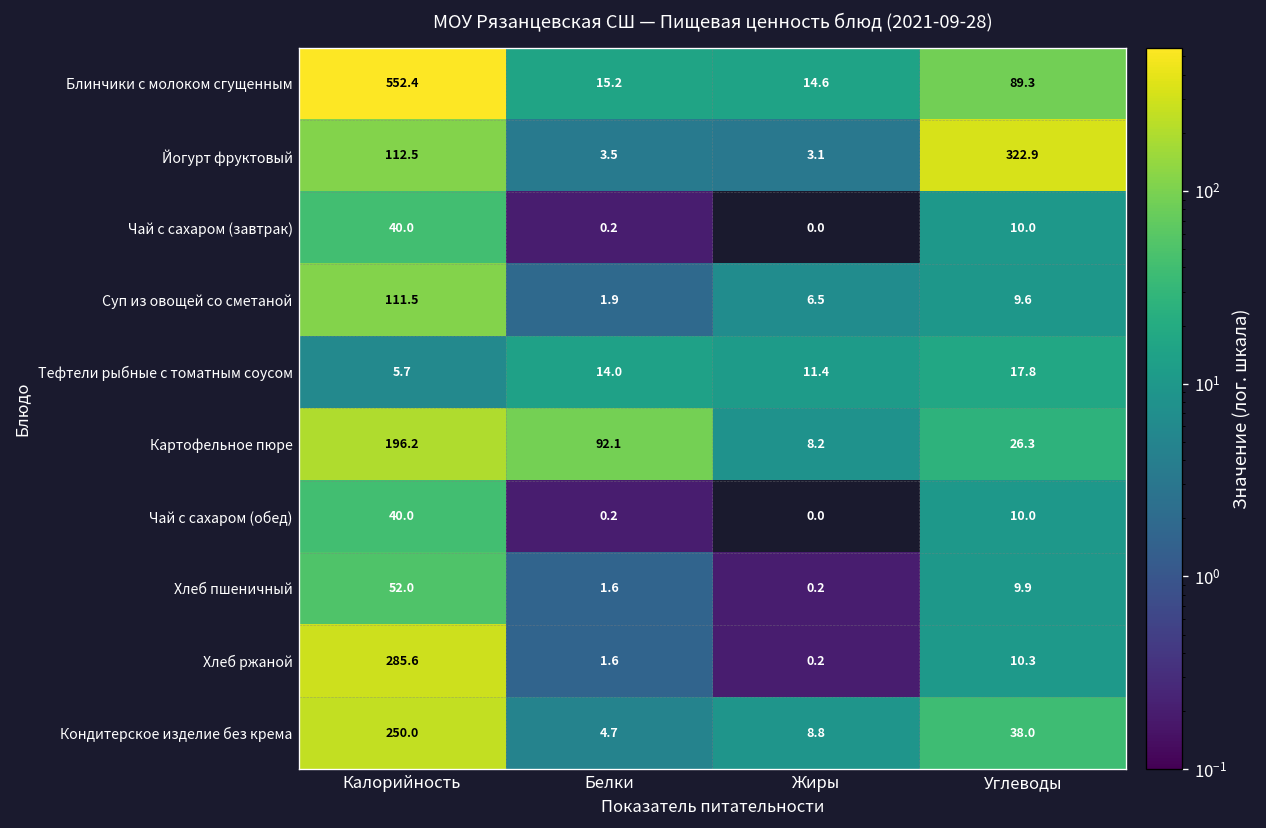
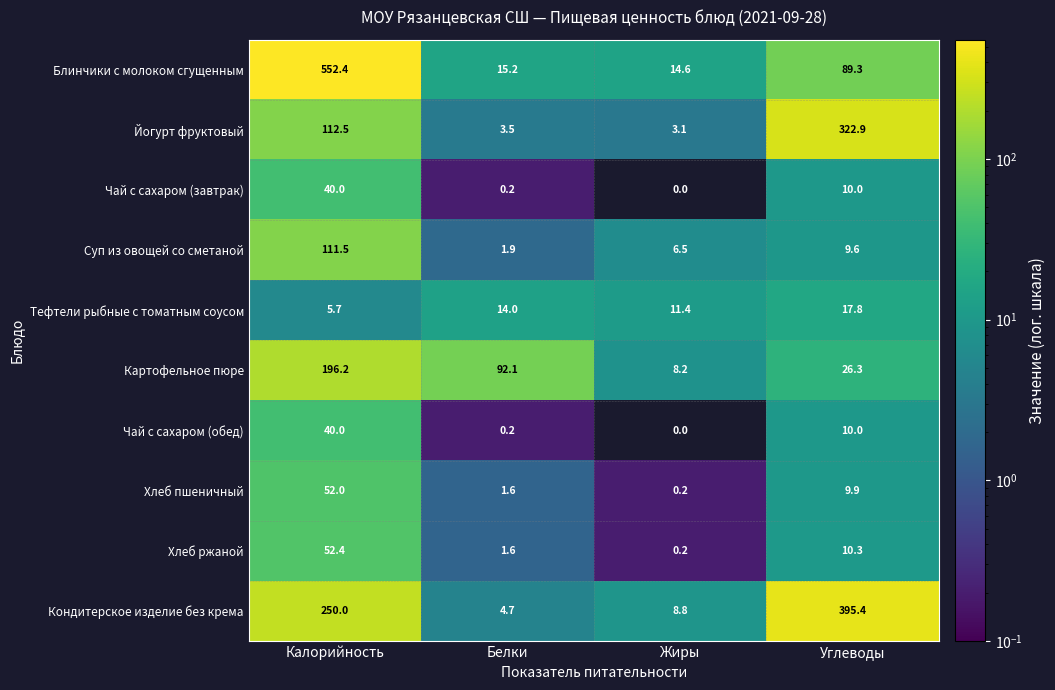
Хлеб ржаной, Калорийность: 285.6 -> 52.4
Кондитерское изделие без крема, Углеводы: 38.0 -> 395.4
